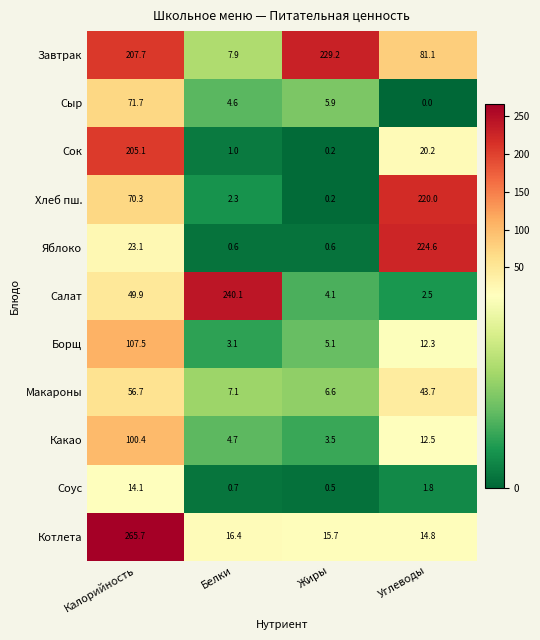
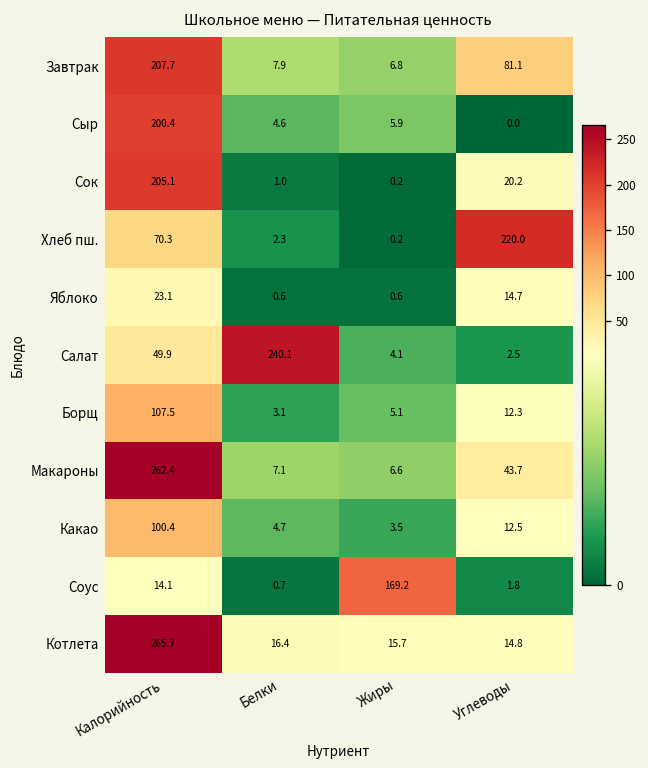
Завтрак, Жиры: 229.2 -> 6.8
Сыр, Калорийность: 71.7 -> 200.4
Яблоко, Углеводы: 224.6 -> 14.7
Макароны, Калорийность: 56.7 -> 262.4
Соус, Жиры: 0.5 -> 169.2
